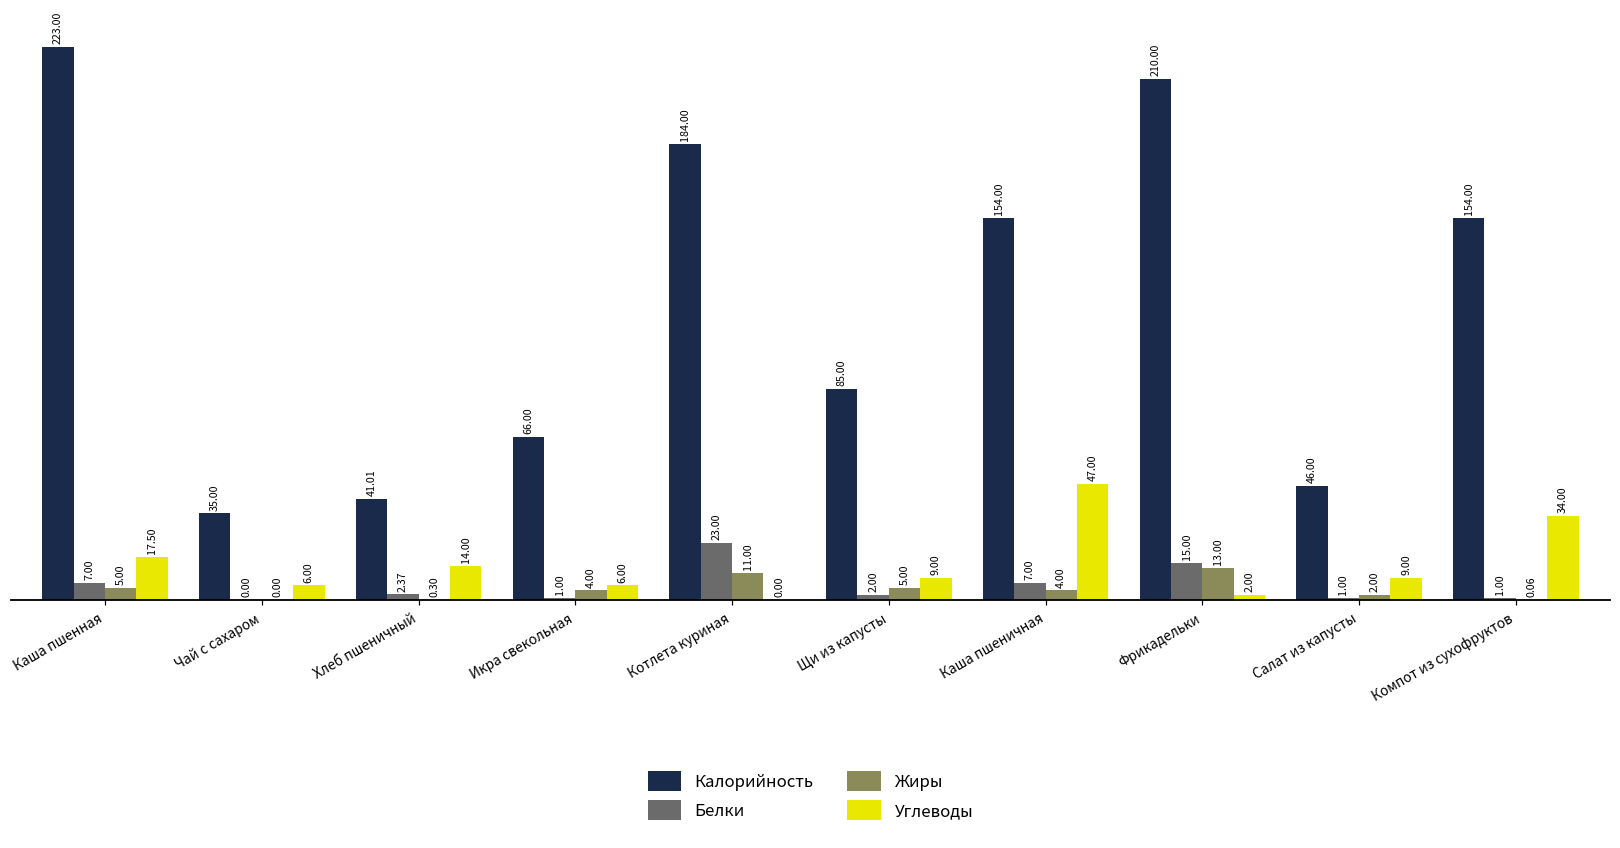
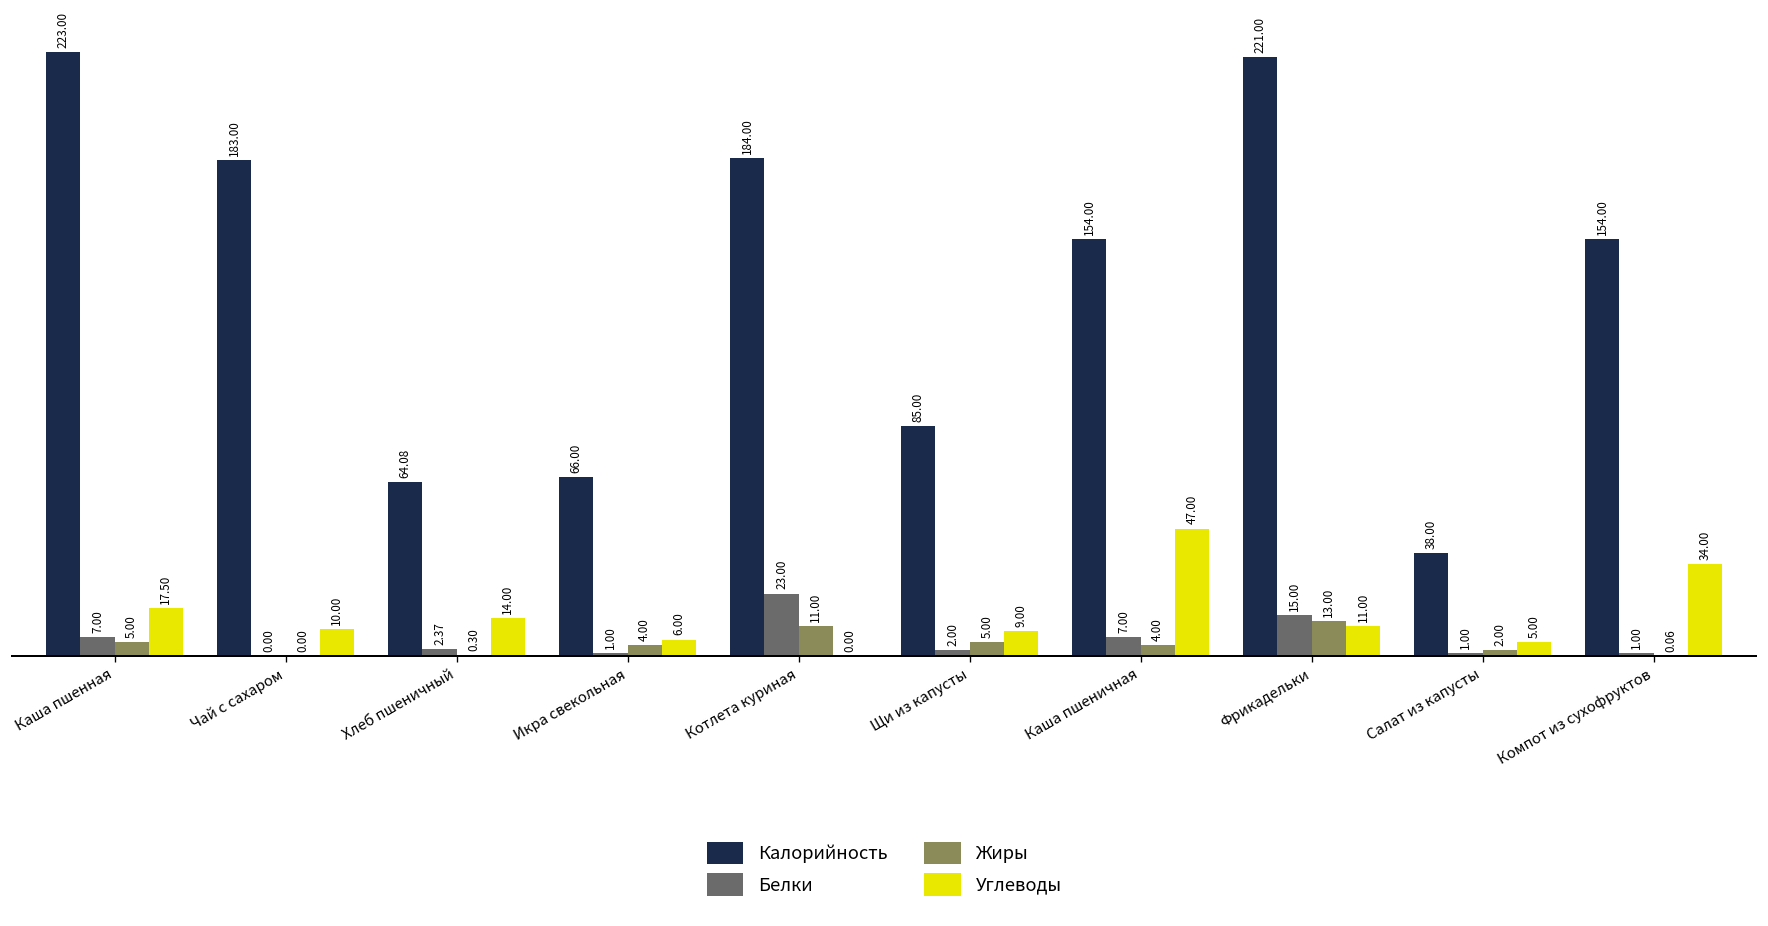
Калорийность, Чай с сахаром: 35.00 -> 183.00
Углеводы, Чай с сахаром: 6.00 -> 10.00
Калорийность, Хлеб пшеничный: 41.01 -> 64.08
Калорийность, Фрикадельки: 210.00 -> 221.00
Углеводы, Фрикадельки: 2.00 -> 11.00
Калорийность, Салат из капусты: 46.00 -> 38.00
Углеводы, Салат из капусты: 9.00 -> 5.00
